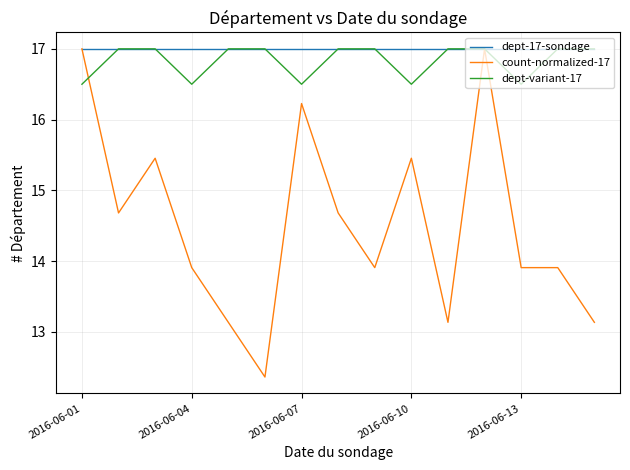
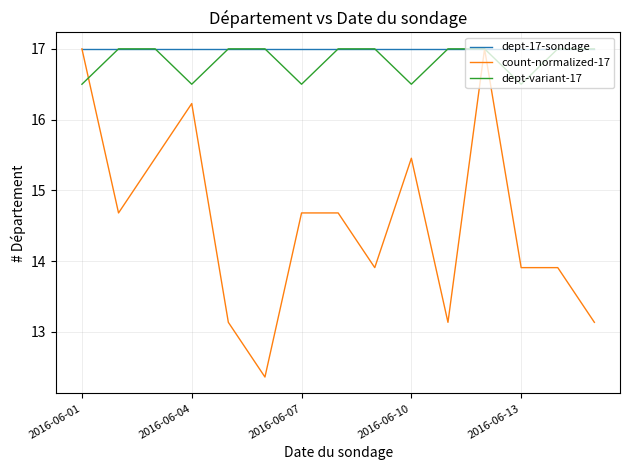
count-normalized-17, 2016-06-04: 13.9 -> 16.2
count-normalized-17, 2016-06-07: 16.2 -> 14.7
